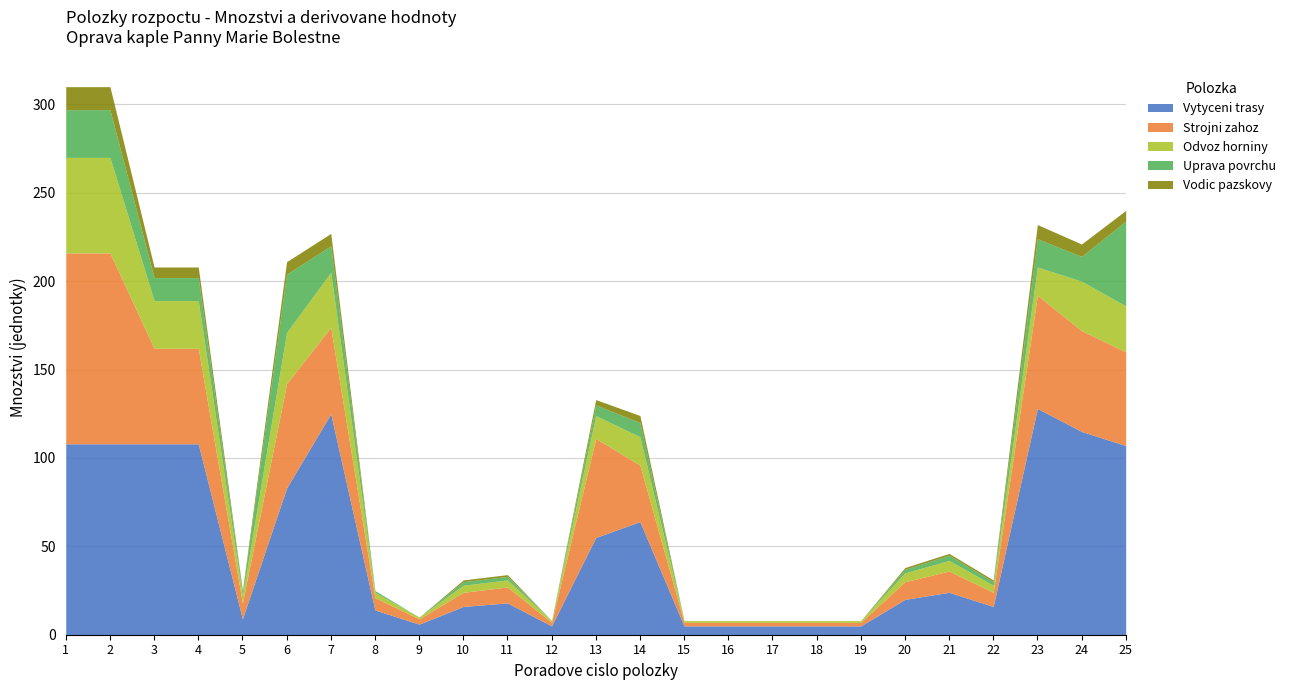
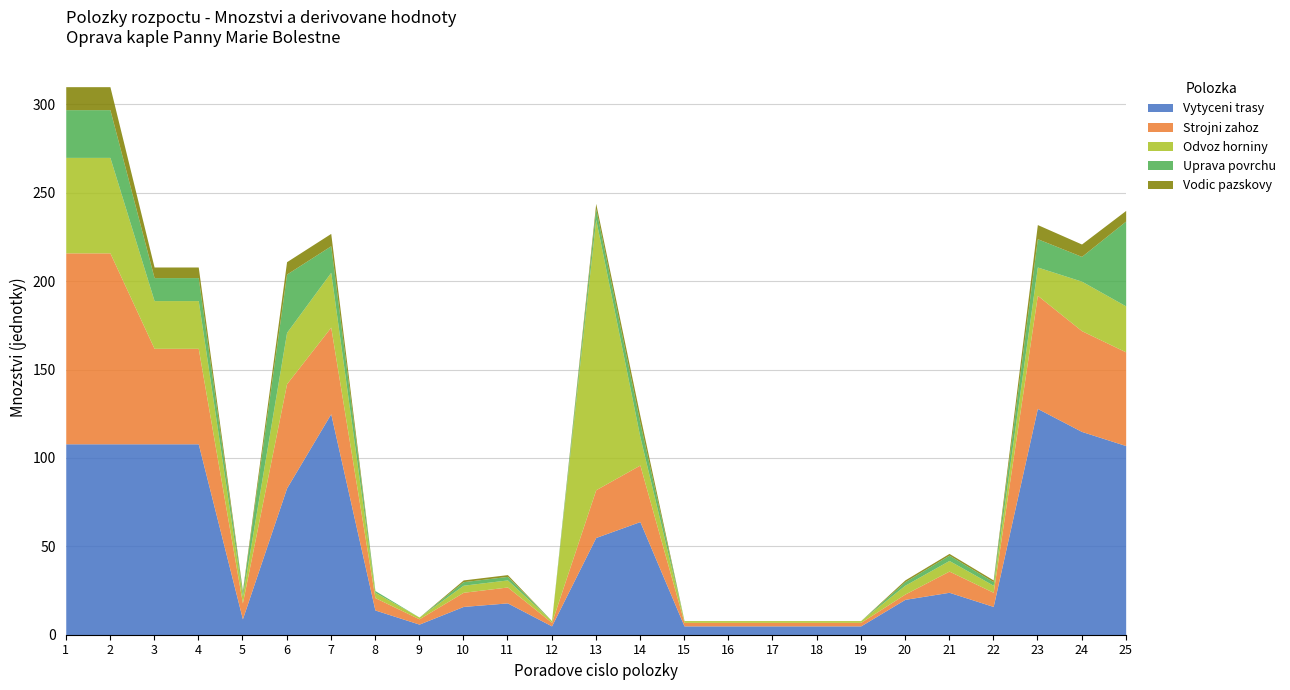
Strojni zahoz, 13: 56 -> 27
Odvoz horniny, 13: 13 -> 153
Strojni zahoz, 20: 10 -> 3
